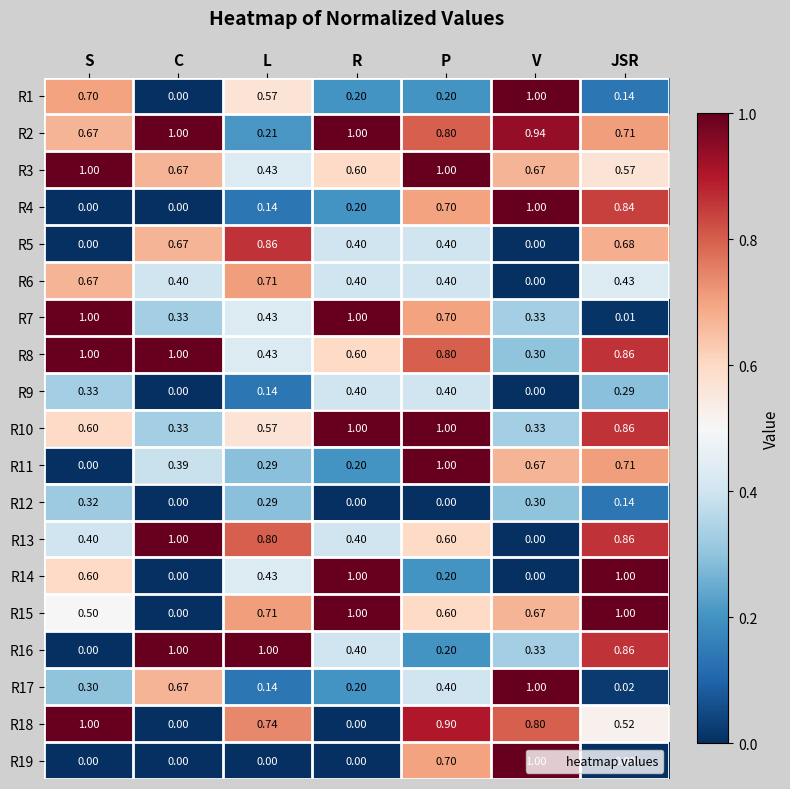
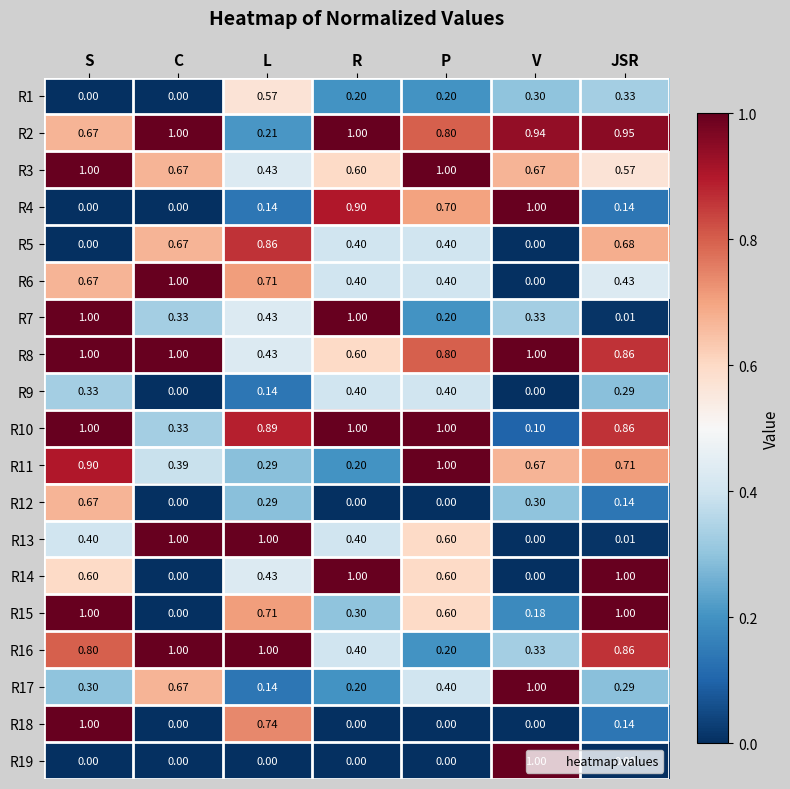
R1, S: 0.70 -> 0.00
R1, V: 1.00 -> 0.30
R1, JSR: 0.14 -> 0.33
R2, JSR: 0.71 -> 0.95
R4, R: 0.20 -> 0.90
R4, JSR: 0.84 -> 0.14
R6, C: 0.40 -> 1.00
R7, P: 0.70 -> 0.20
R8, V: 0.30 -> 1.00
R10, S: 0.60 -> 1.00
R10, L: 0.57 -> 0.89
R10, V: 0.33 -> 0.10
R11, S: 0.00 -> 0.90
R12, S: 0.32 -> 0.67
R13, L: 0.80 -> 1.00
R13, JSR: 0.86 -> 0.01
R14, P: 0.20 -> 0.60
R15, S: 0.50 -> 1.00
R15, R: 1.00 -> 0.30
R15, V: 0.67 -> 0.18
R16, S: 0.00 -> 0.80
R17, JSR: 0.02 -> 0.29
R18, P: 0.90 -> 0.00
R18, V: 0.80 -> 0.00
R18, JSR: 0.52 -> 0.14
R19, P: 0.70 -> 0.00
